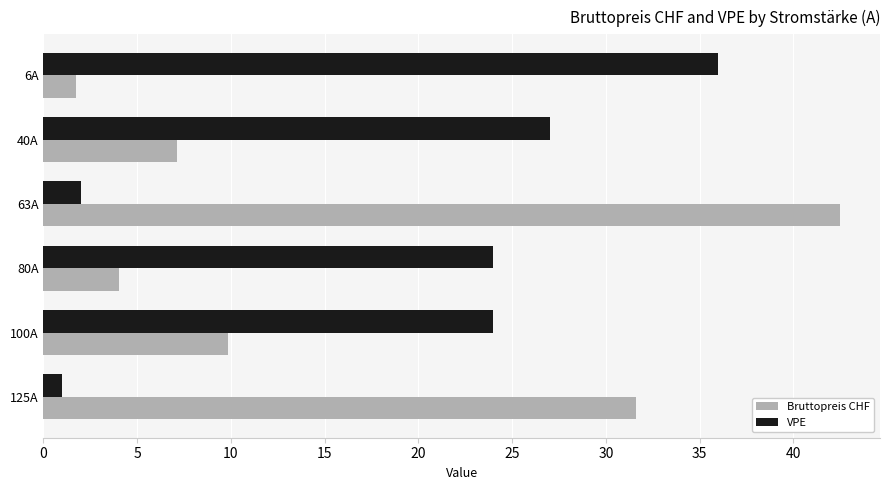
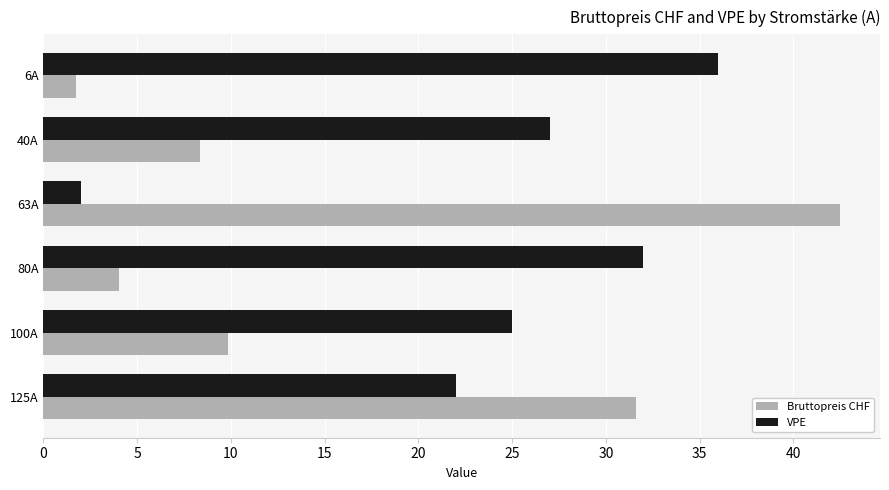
Bruttopreis CHF, 40A: 7.1 -> 8.4
VPE, 80A: 24 -> 32
VPE, 100A: 24 -> 25
VPE, 125A: 1 -> 22
